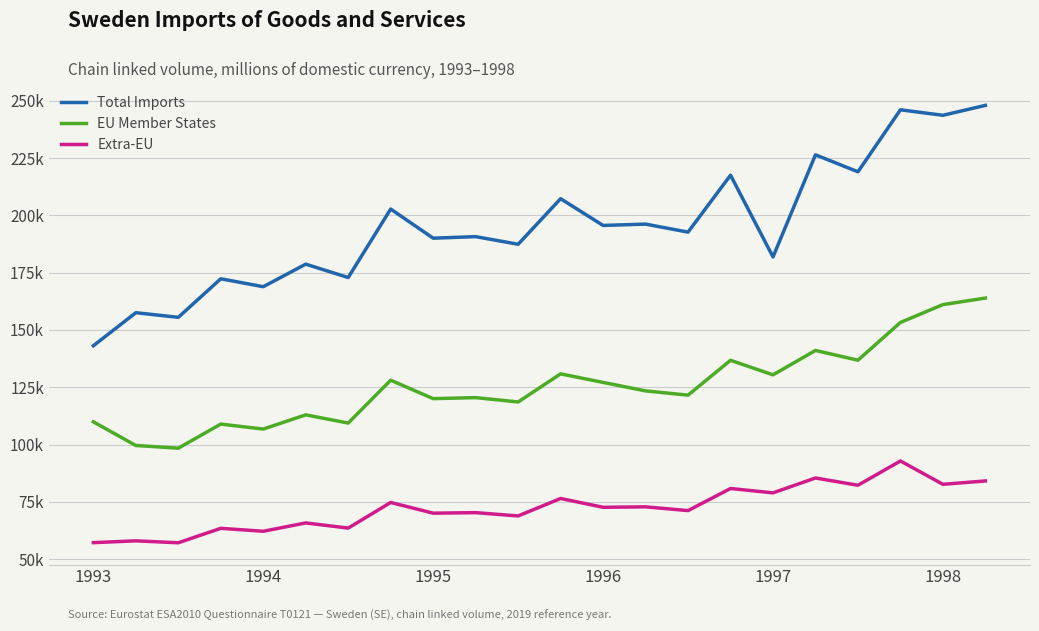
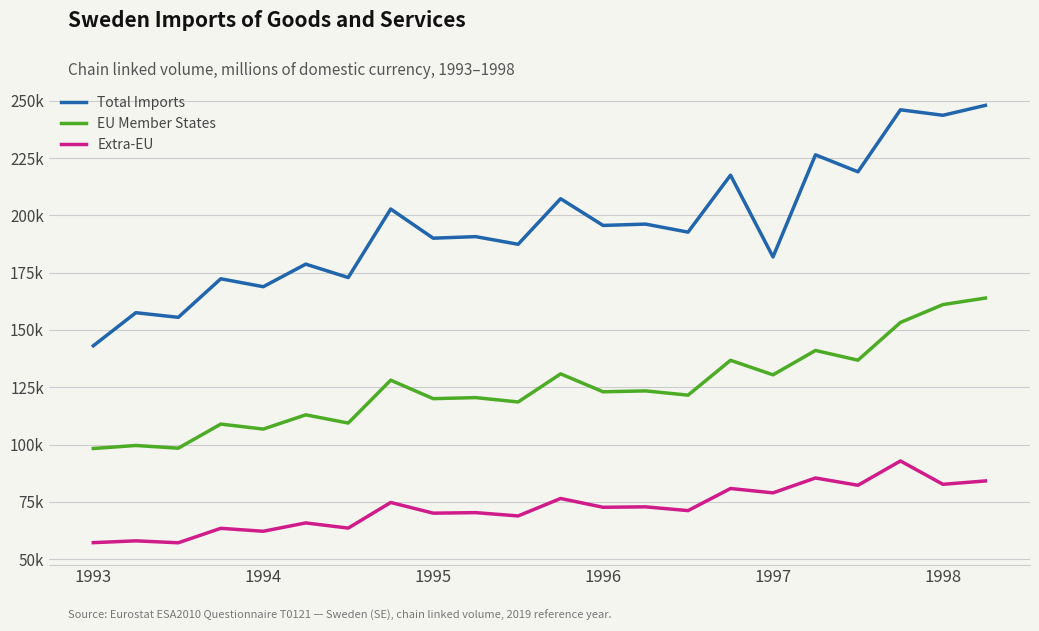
EU Member States, 1993: 110000 -> 98000
EU Member States, 1996: 127000 -> 123000
